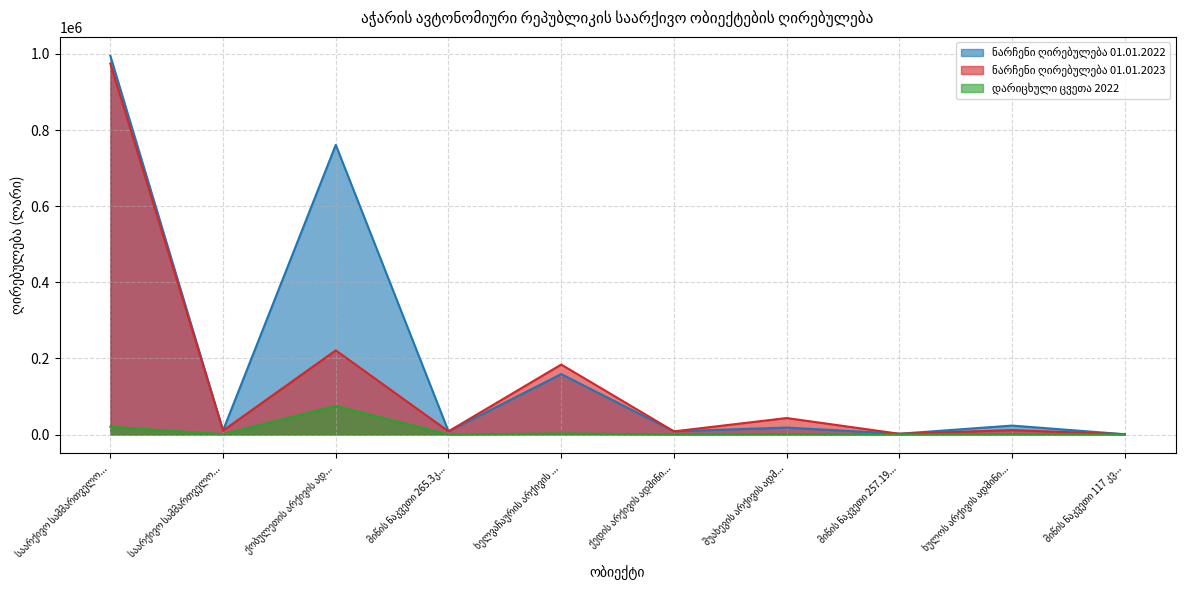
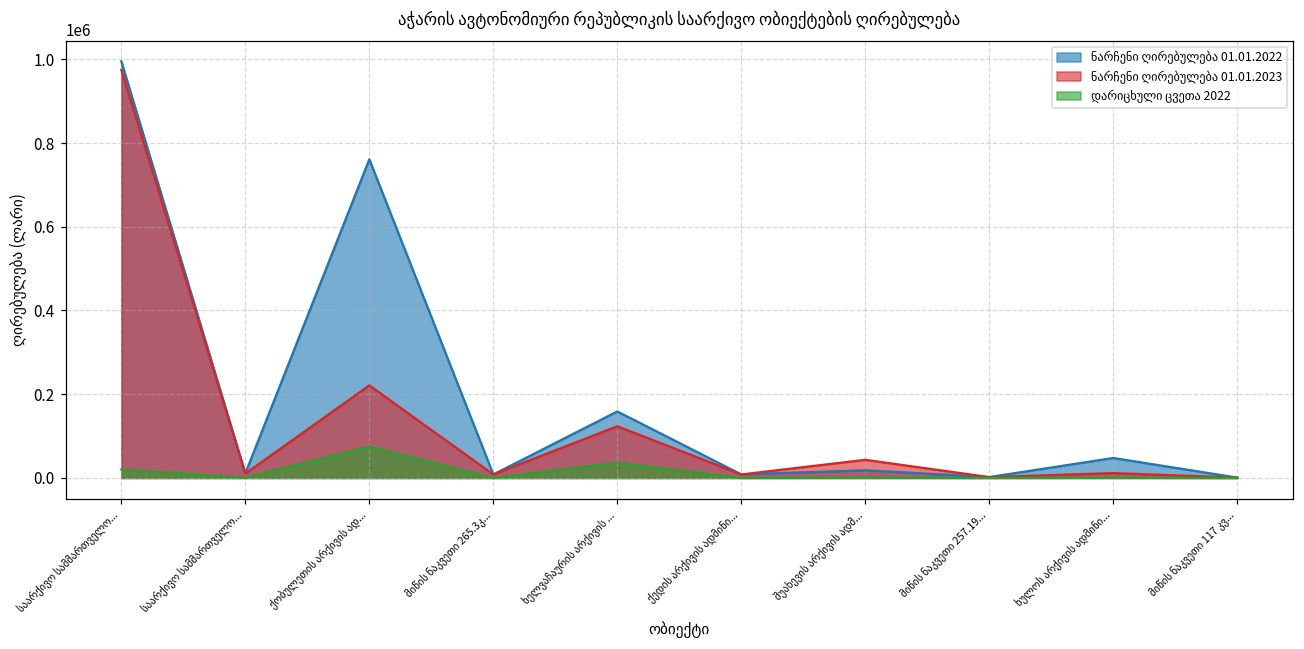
ნარჩენი ღირებულება 01.01.2023, ხელვაჩაურის არქივის ...: 180000 -> 120000
დარიცხული ცვეთა 2022, ხელვაჩაურის არქივის ...: 0 -> 40000
ნარჩენი ღირებულება 01.01.2022, ხულოს არქივის ადმინი...: 20000 -> 50000
